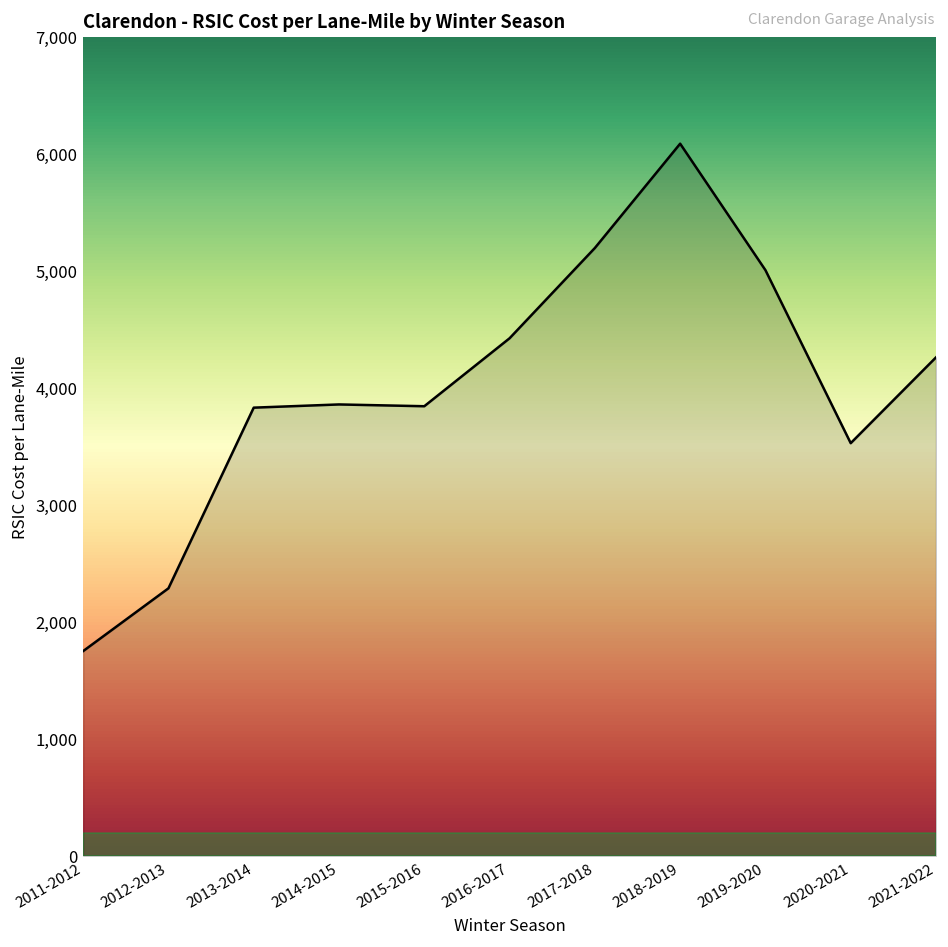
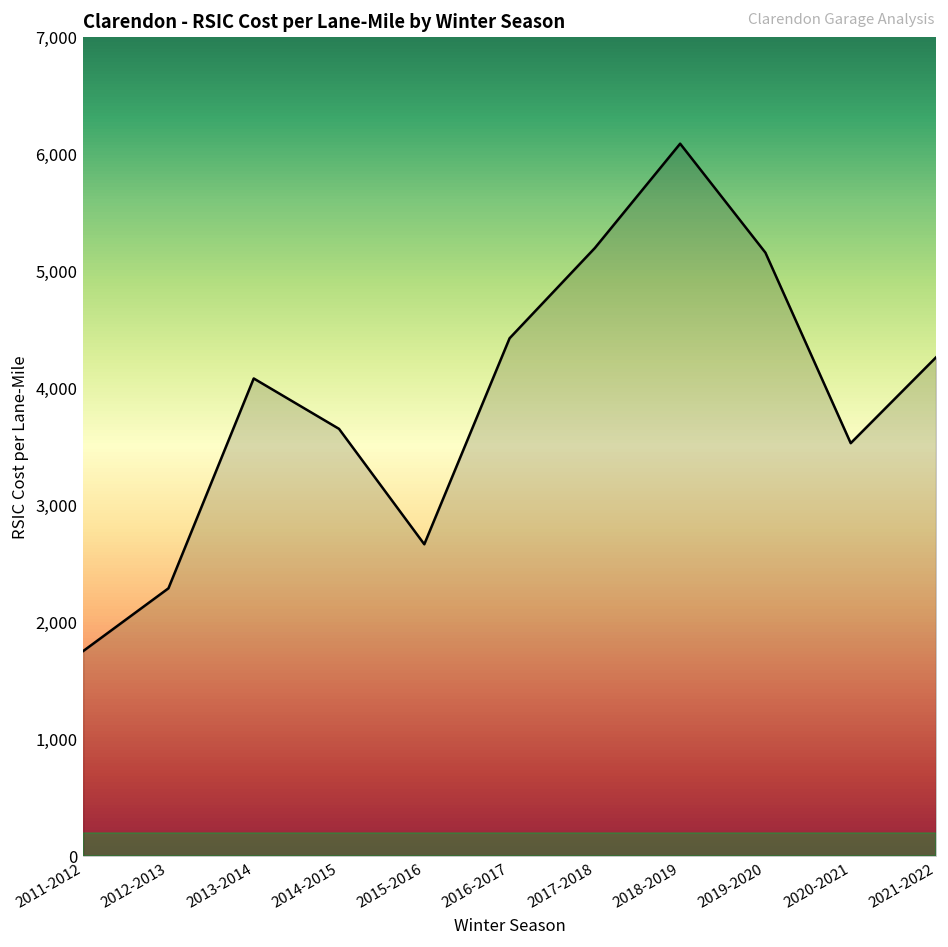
2013-2014: 3,800 -> 4,100
2014-2015: 3,900 -> 3,600
2015-2016: 3,800 -> 2,700
2019-2020: 5,000 -> 5,200
